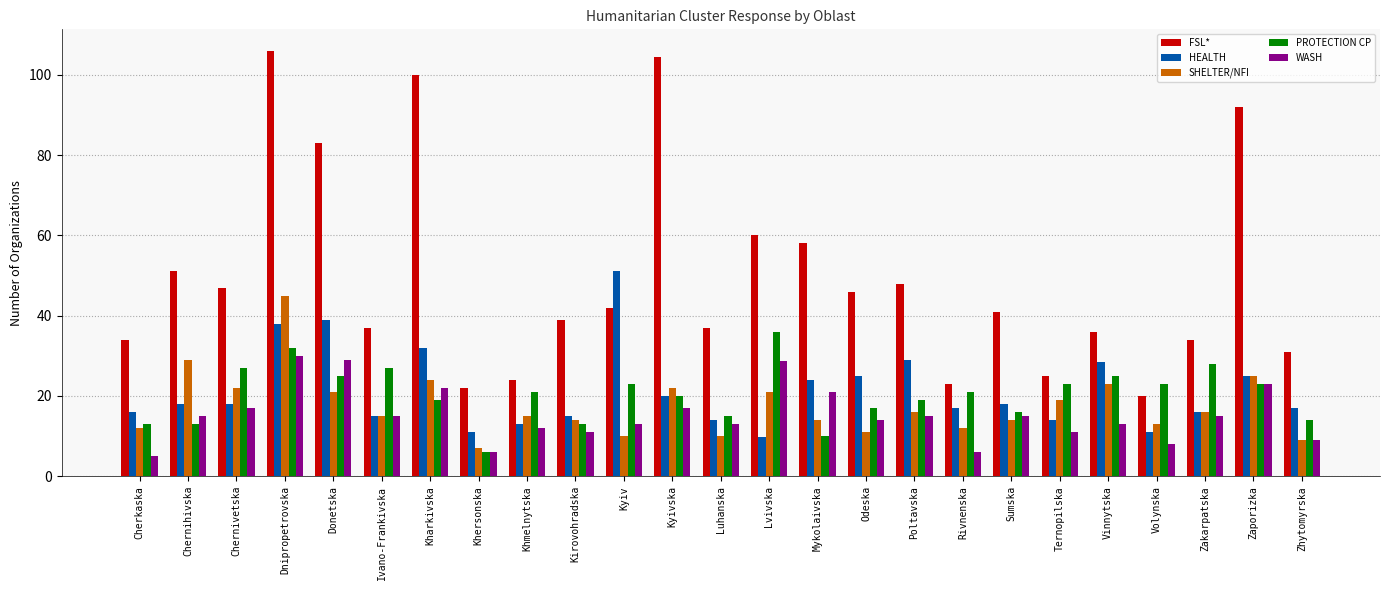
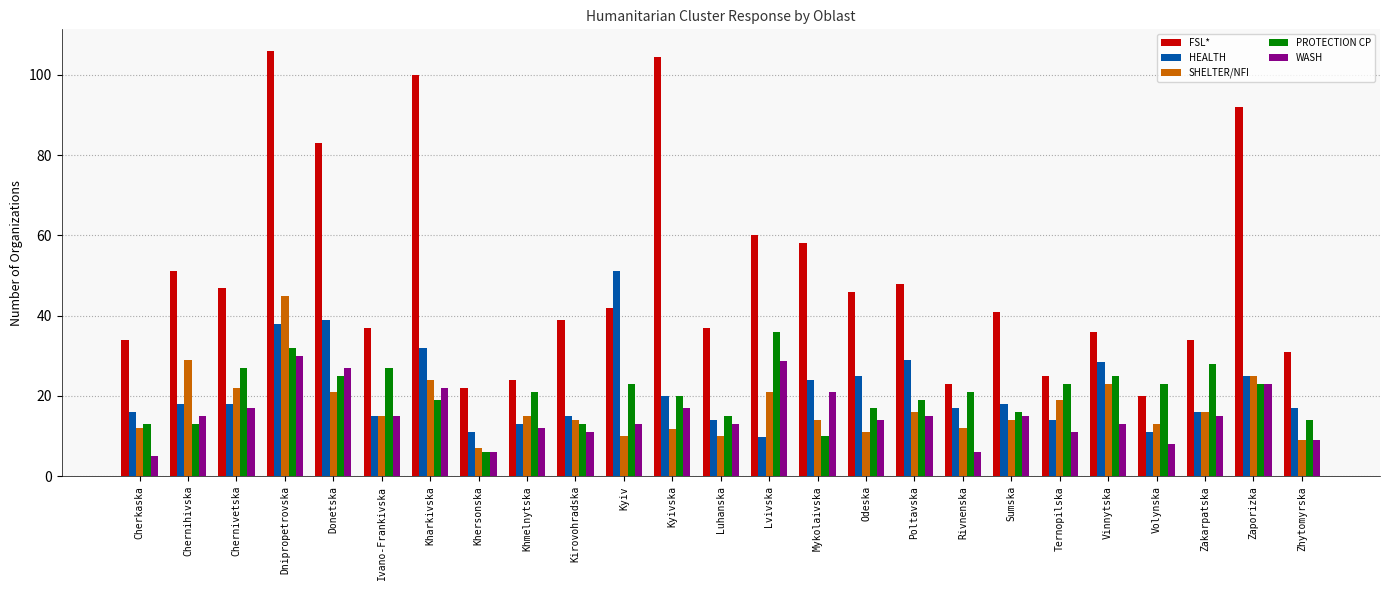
WASH, Donetska: 29 -> 27
SHELTER/NFI, Kyivska: 22 -> 12
